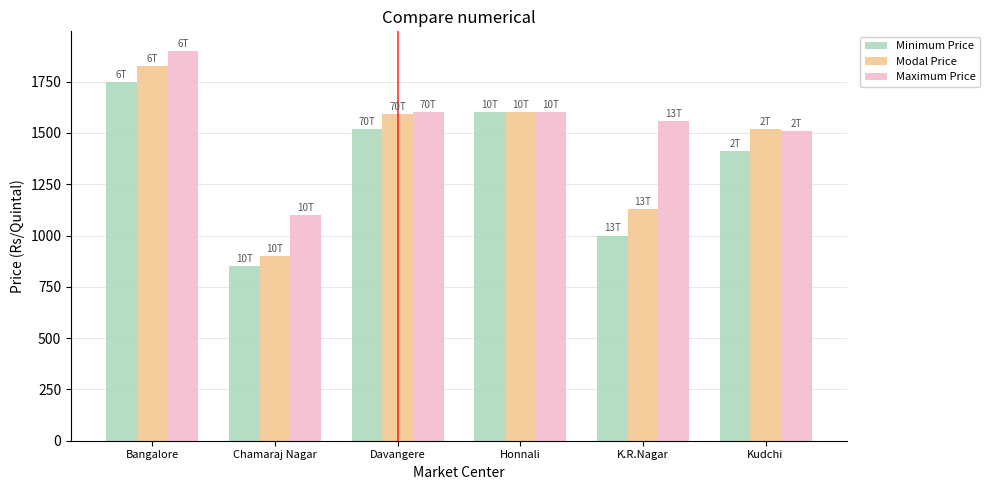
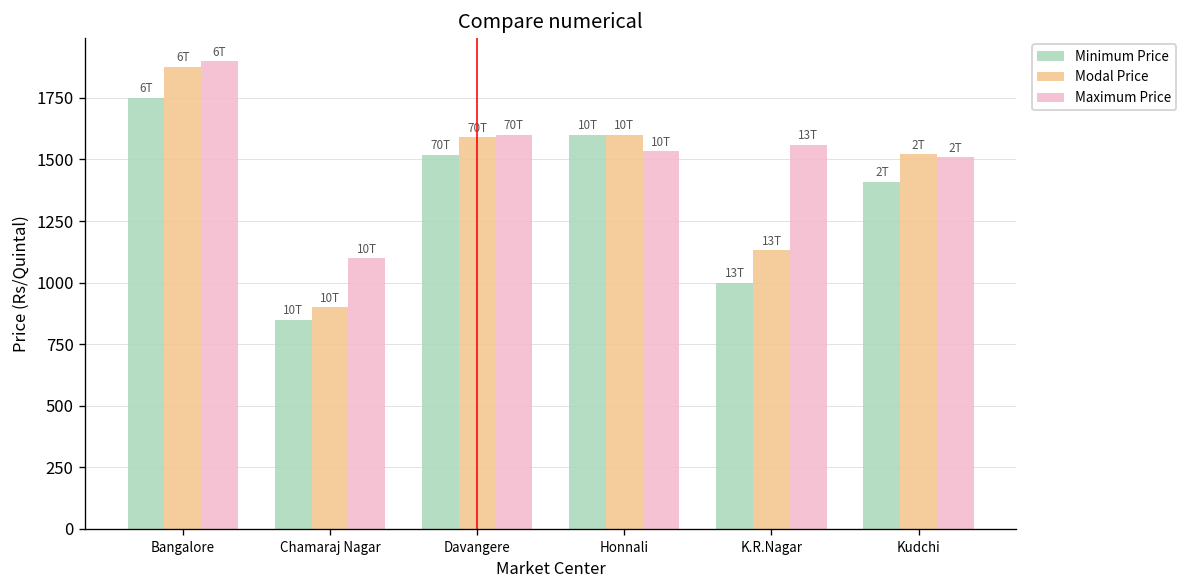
Modal Price, Bangalore: 1830 -> 1880
Maximum Price, Honnali: 1600 -> 1530
